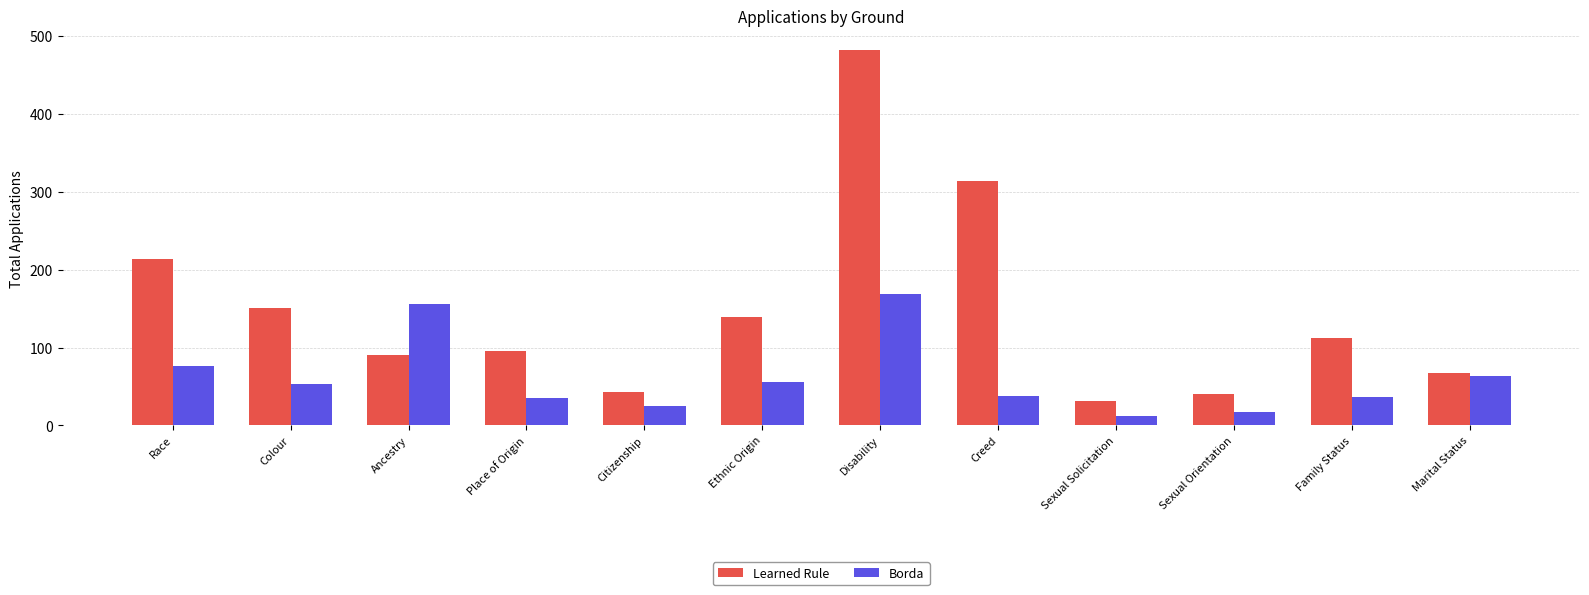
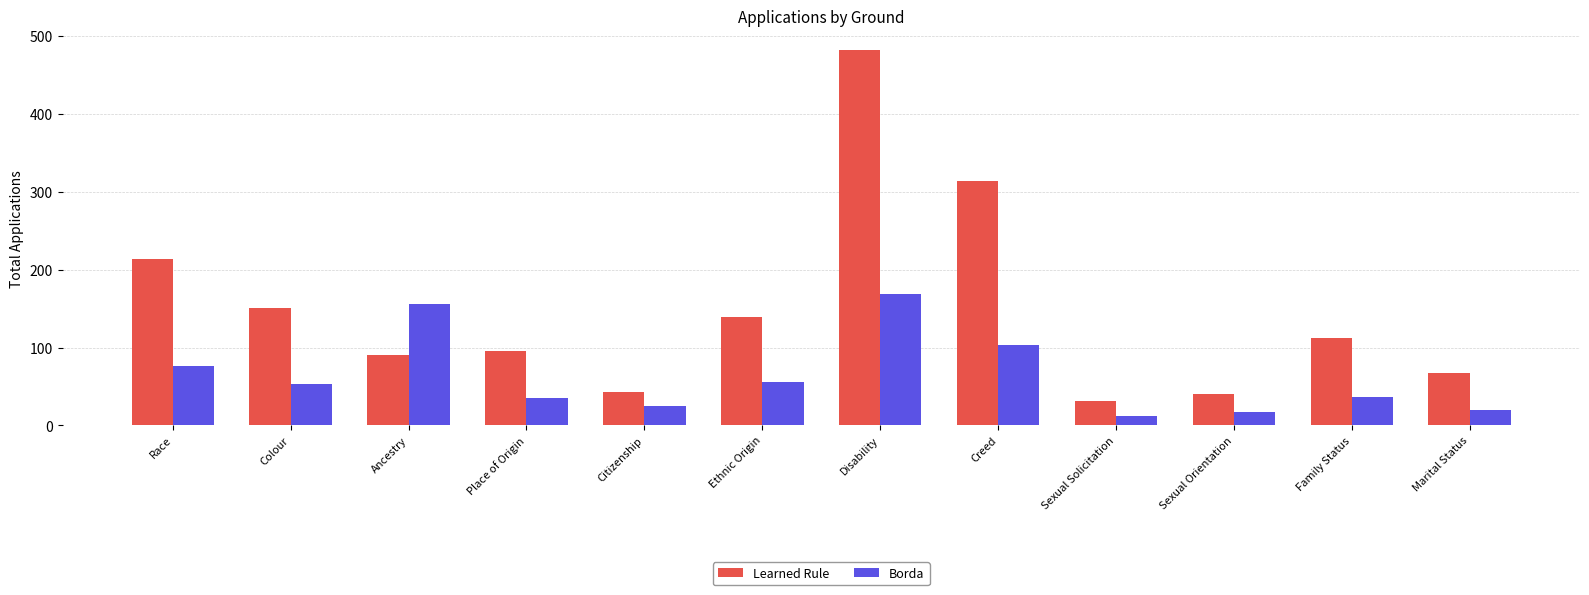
Borda, Creed: 40 -> 100
Borda, Marital Status: 60 -> 20
